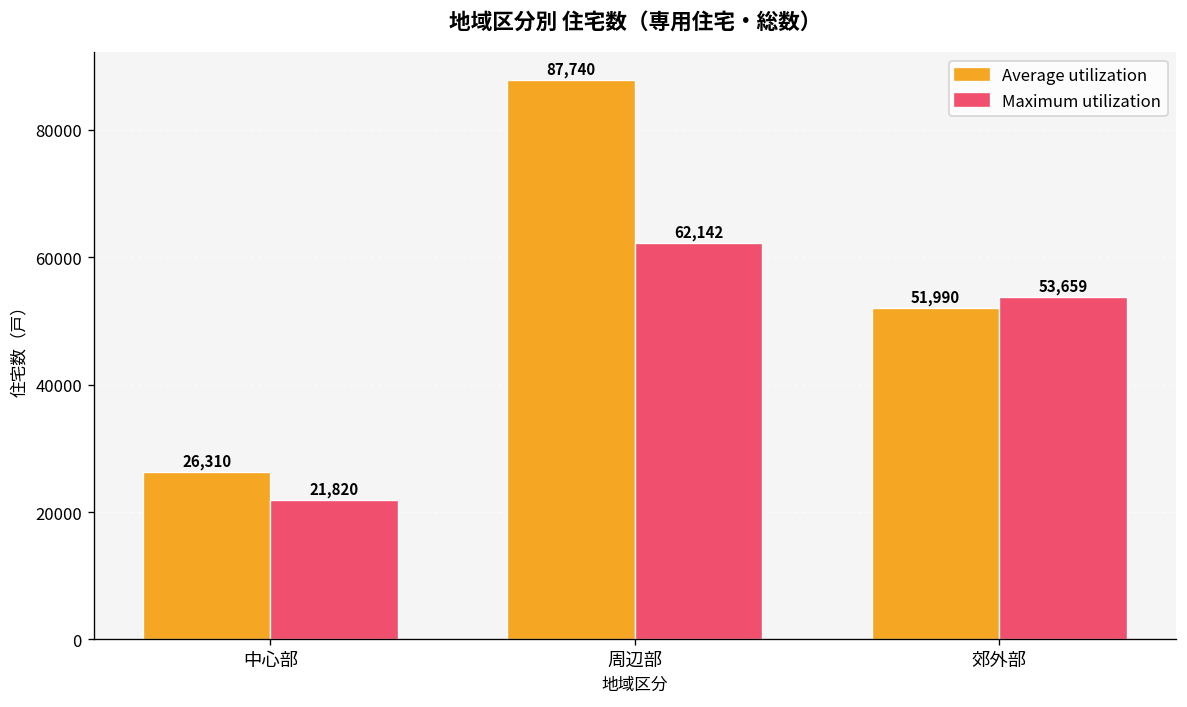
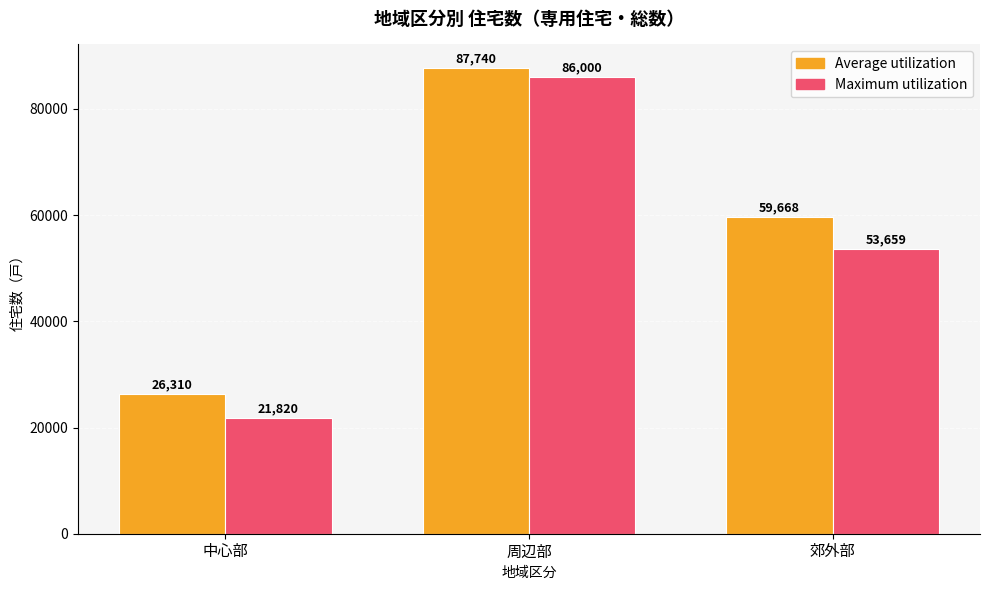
Maximum utilization, 周辺部: 62,142 -> 86,000
Average utilization, 郊外部: 51,990 -> 59,668
